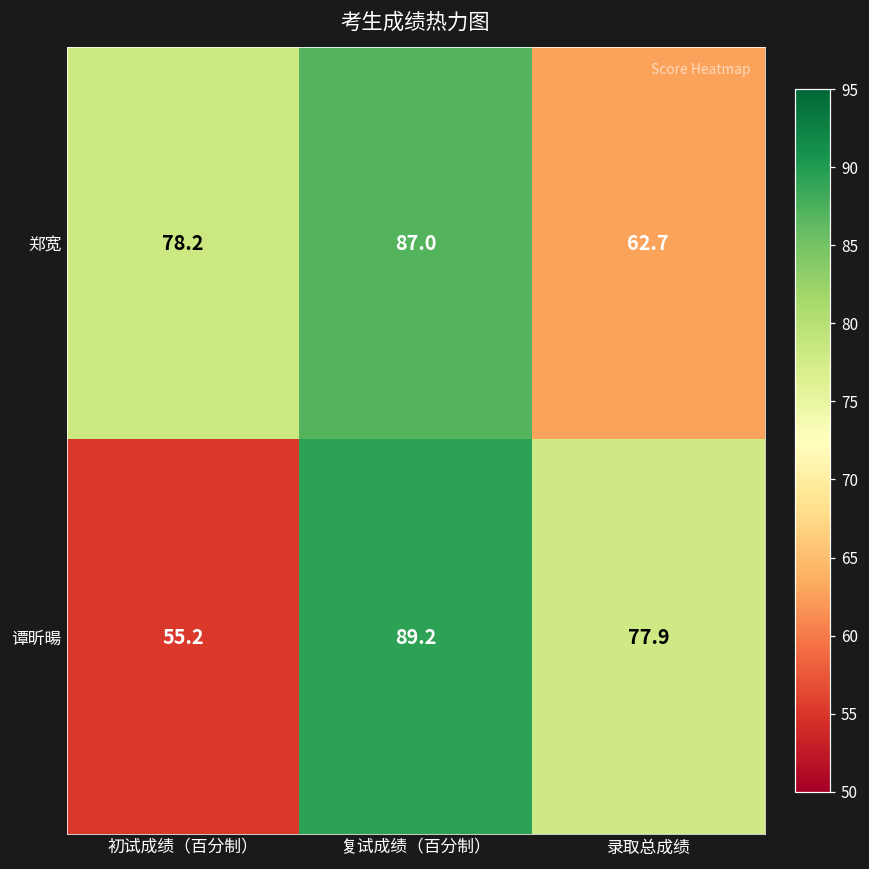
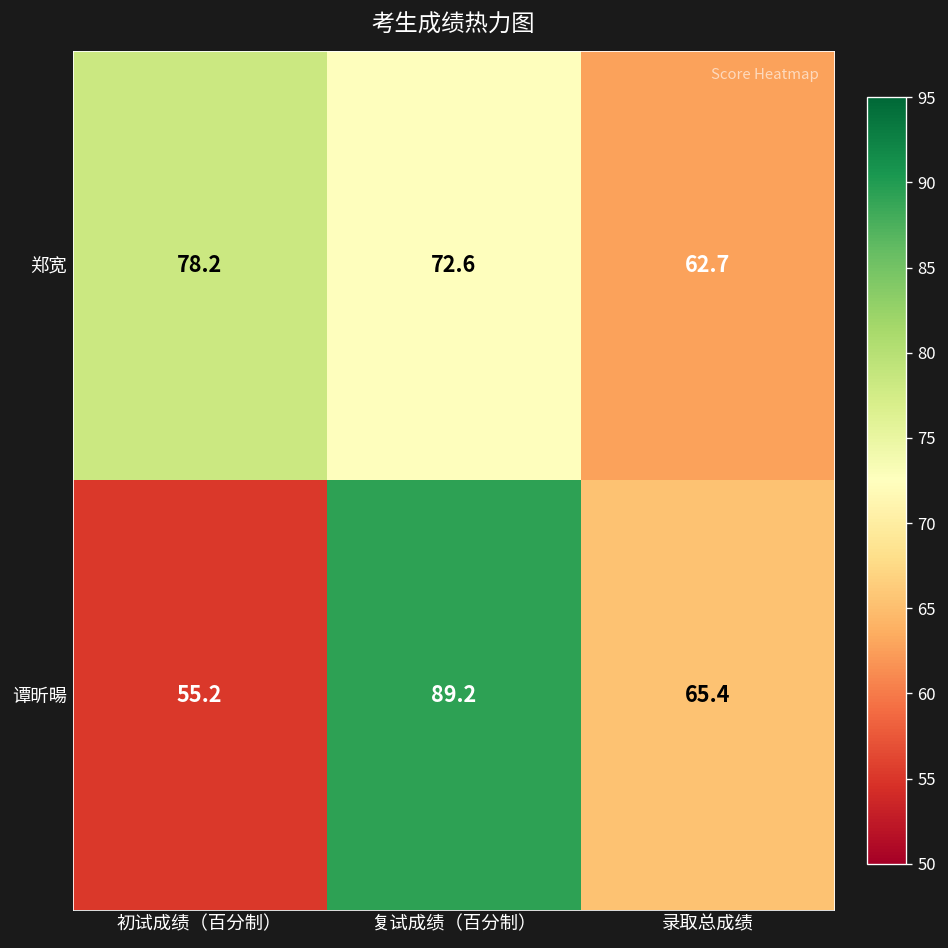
郑宽, 复试成绩（百分制）: 87.0 -> 72.6
谭昕暘, 录取总成绩: 77.9 -> 65.4
